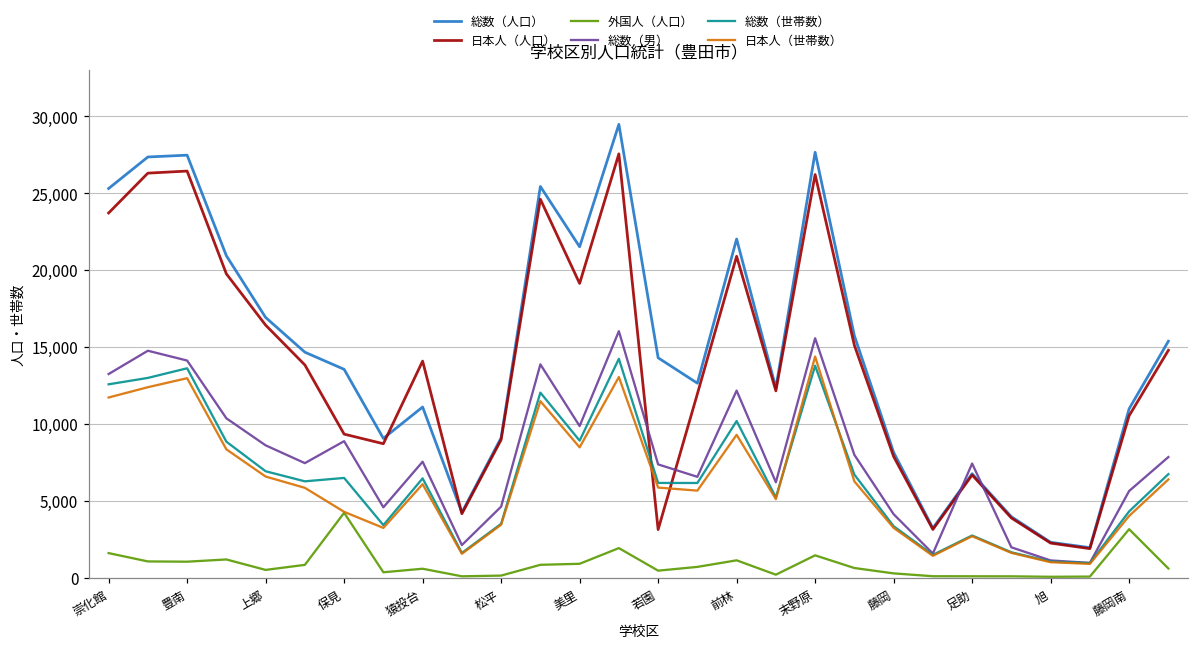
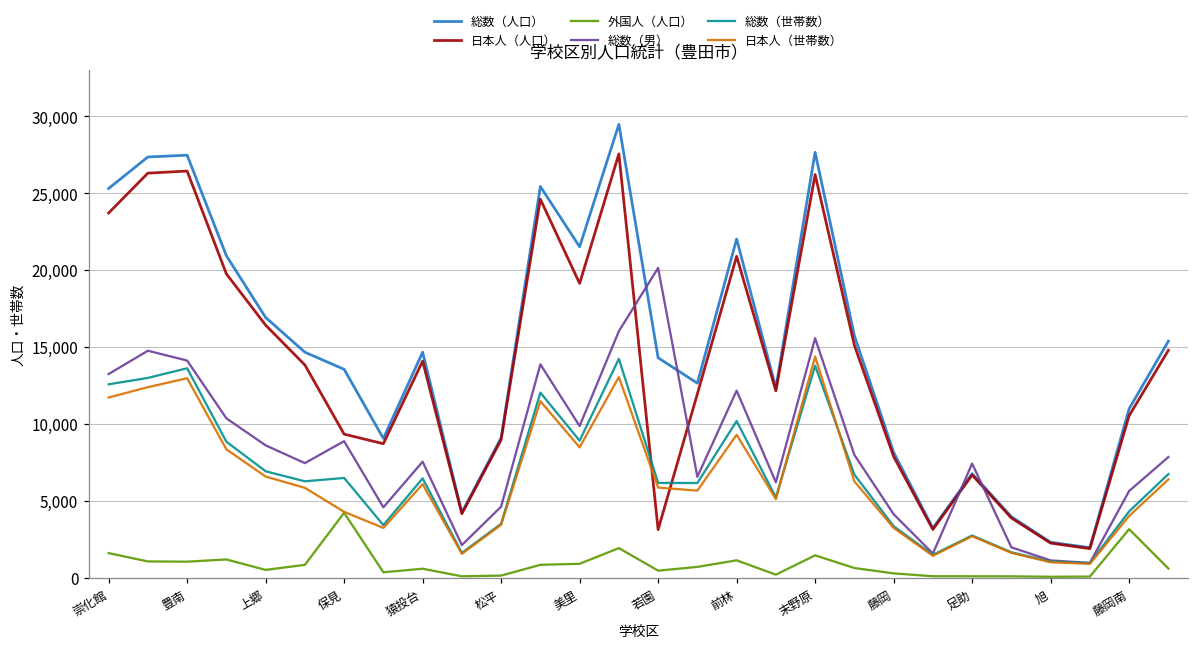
総数（人口）, 猿投台: 11,100 -> 14,700
総数（男）, 若園: 7,400 -> 20,100
